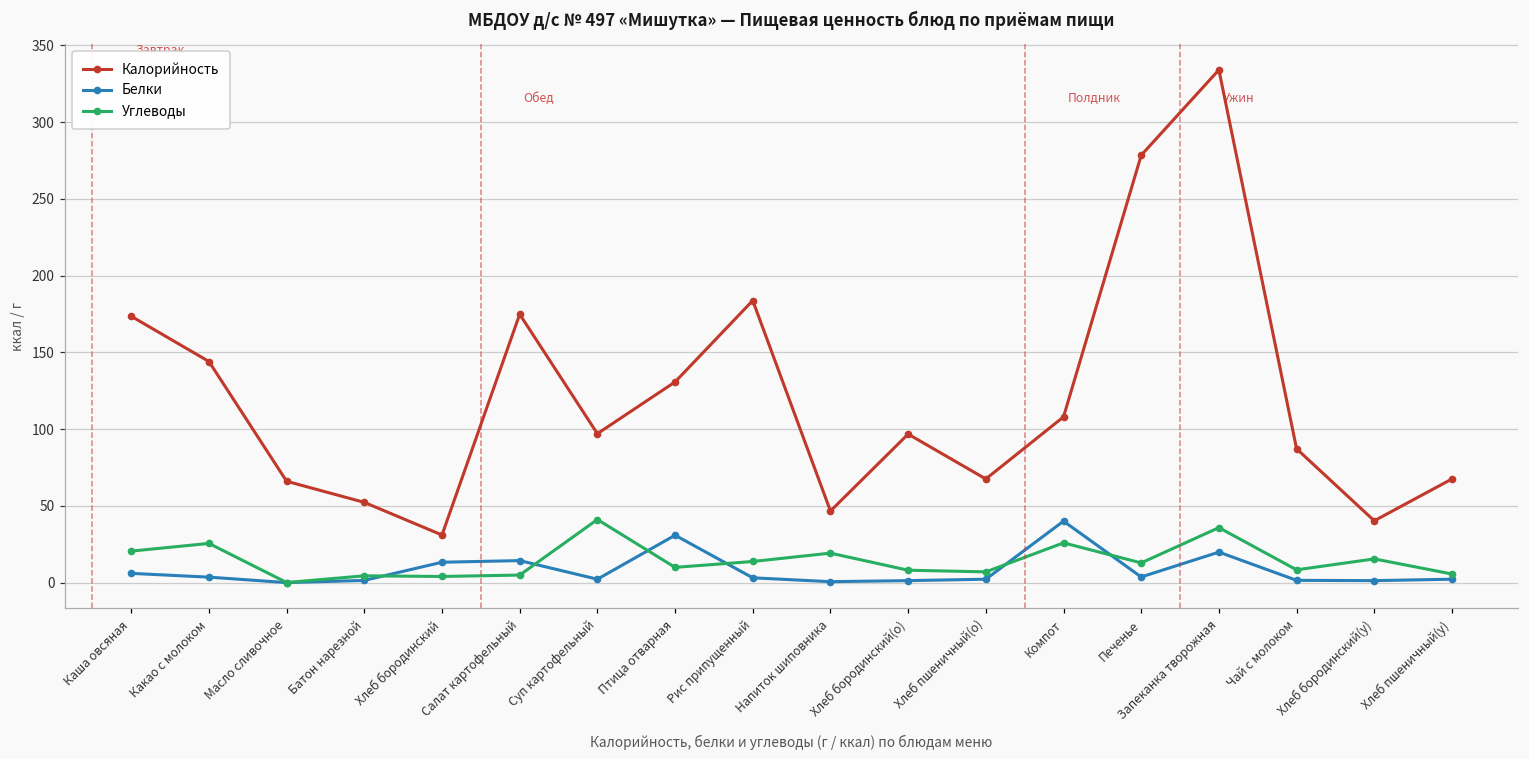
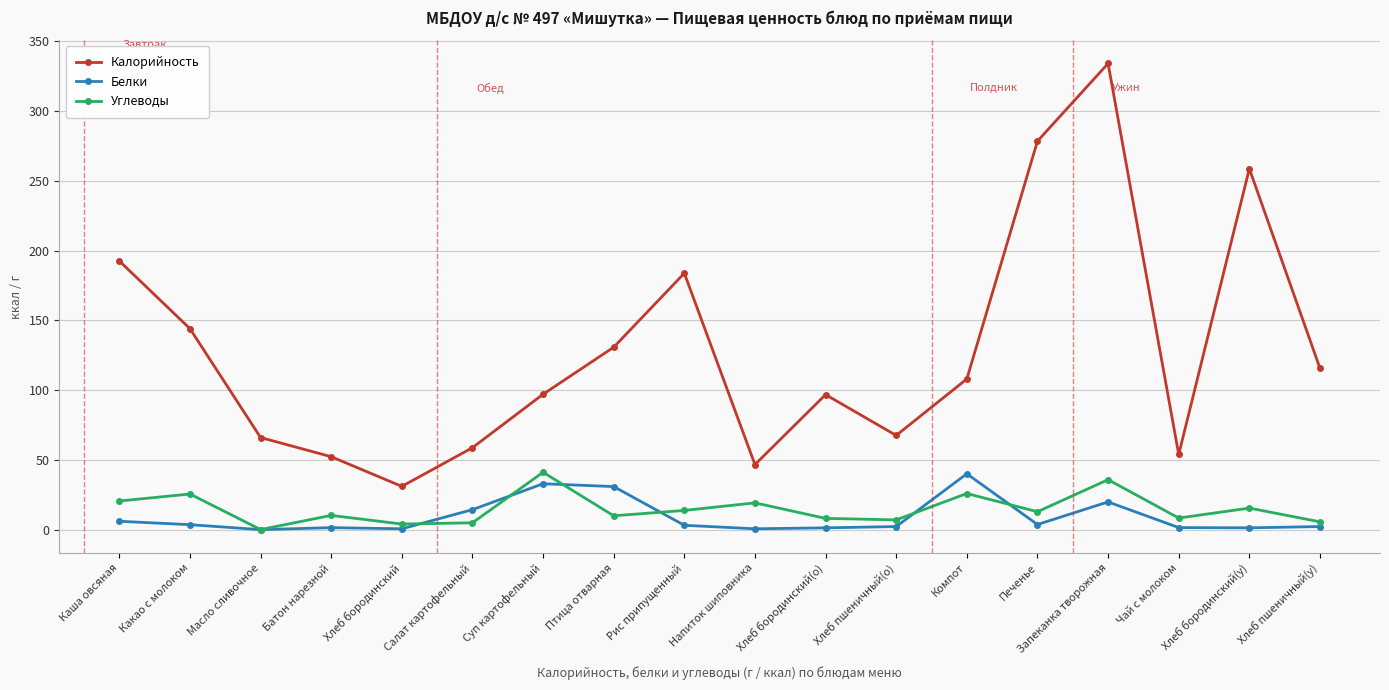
Калорийность, Каша овсяная: 174 -> 193
Углеводы, Батон нарезной: 4 -> 10
Белки, Хлеб бородинский: 13 -> 1
Калорийность, Салат картофельный: 175 -> 59
Белки, Суп картофельный: 2 -> 33
Калорийность, Чай с молоком: 87 -> 54
Калорийность, Хлеб бородинский(у): 40 -> 259
Калорийность, Хлеб пшеничный(у): 68 -> 116
